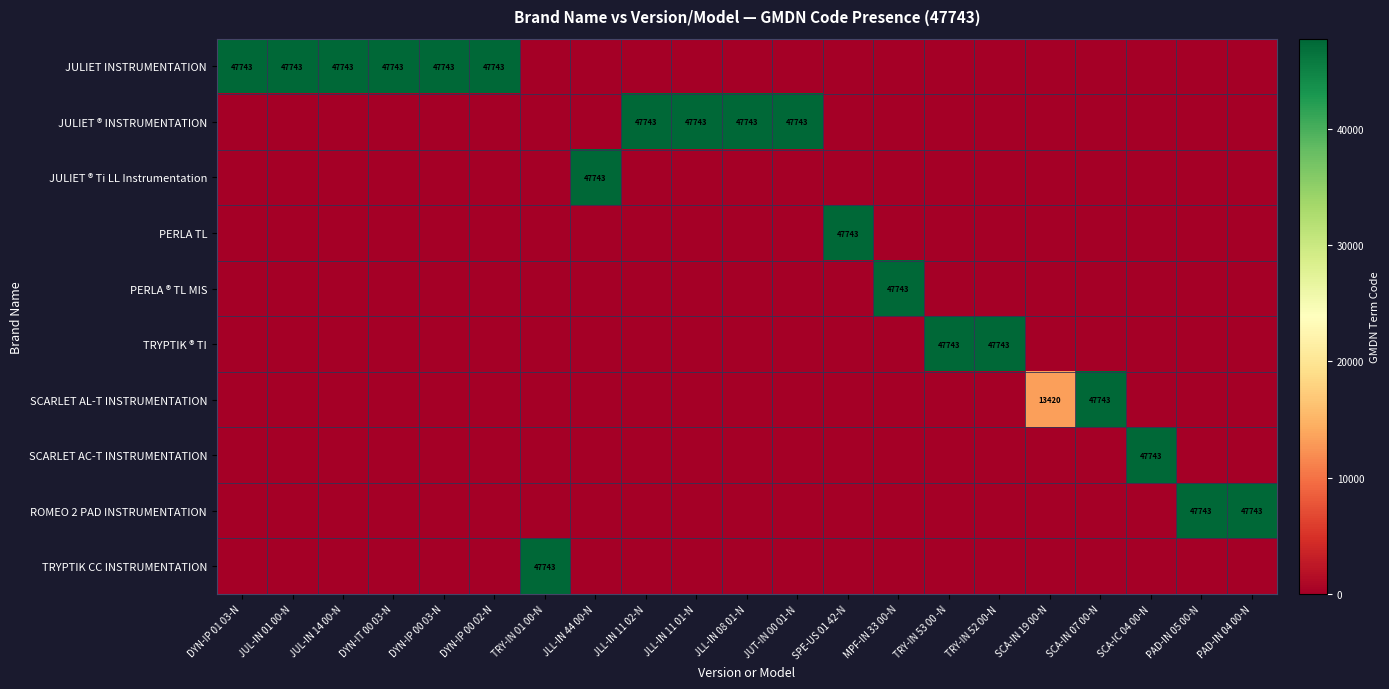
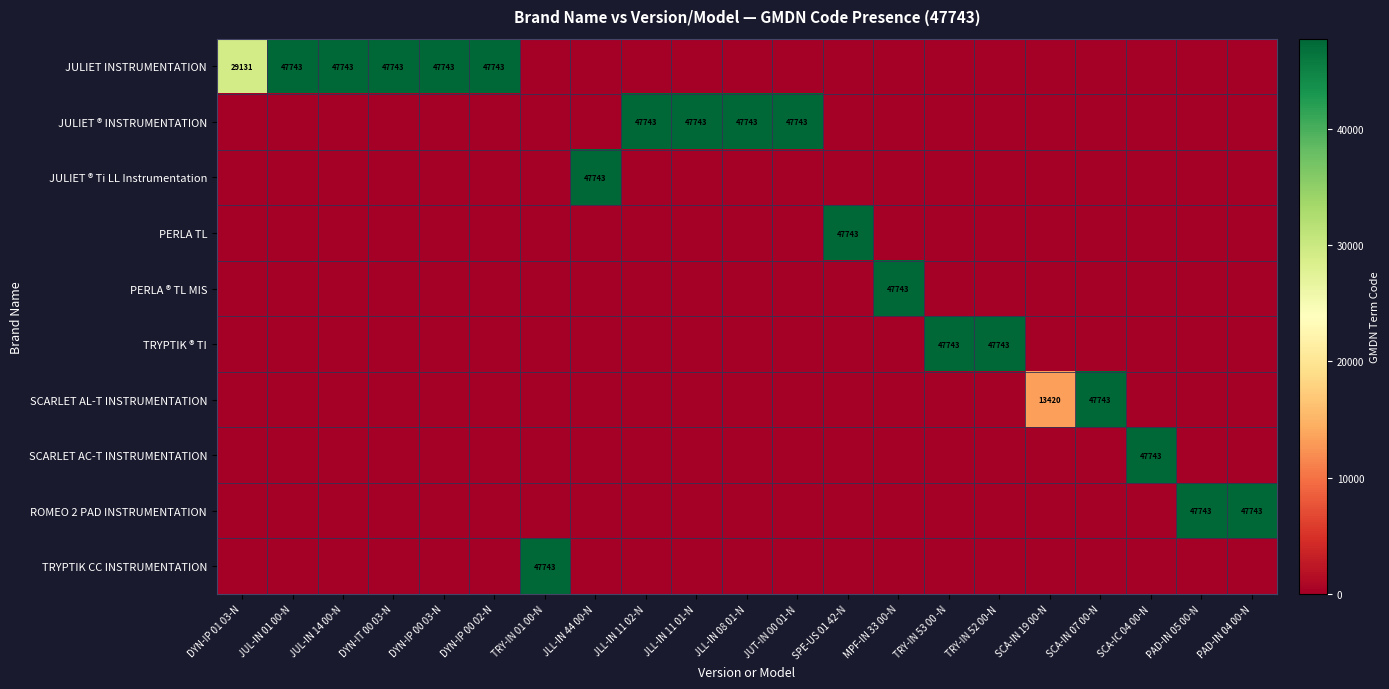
JULIET INSTRUMENTATION, DYN-IP 01 03-N: 47743 -> 29131
